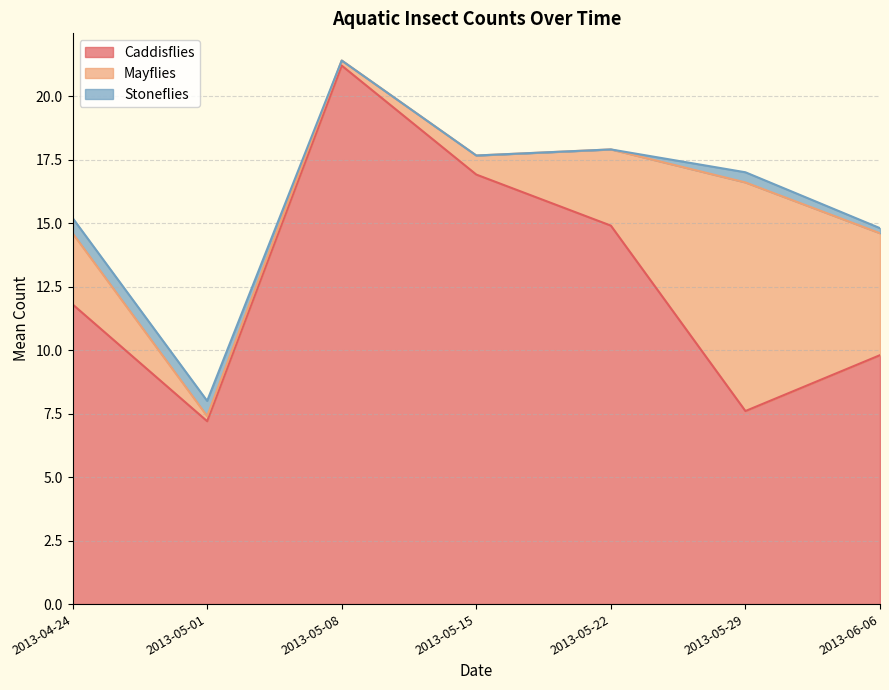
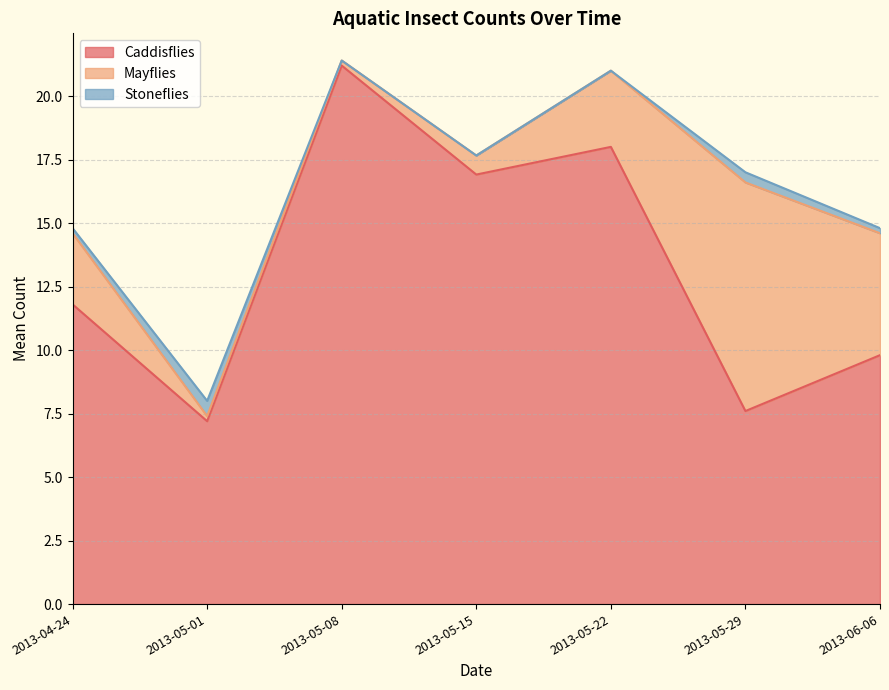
Stoneflies, 2013-04-24: 0.6 -> 0.2
Caddisflies, 2013-05-22: 14.9 -> 18.0
